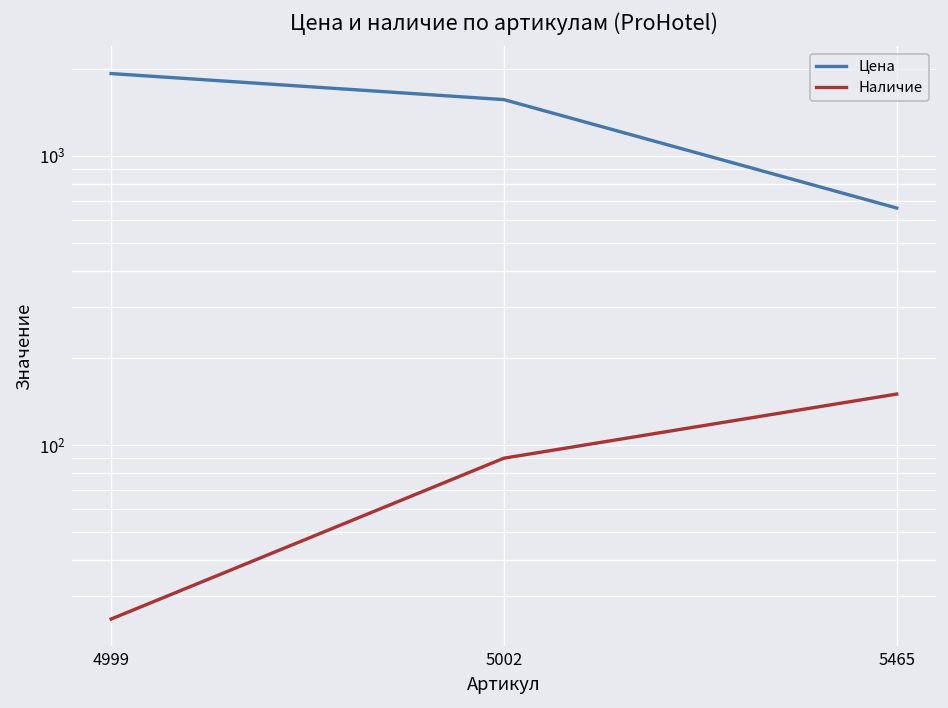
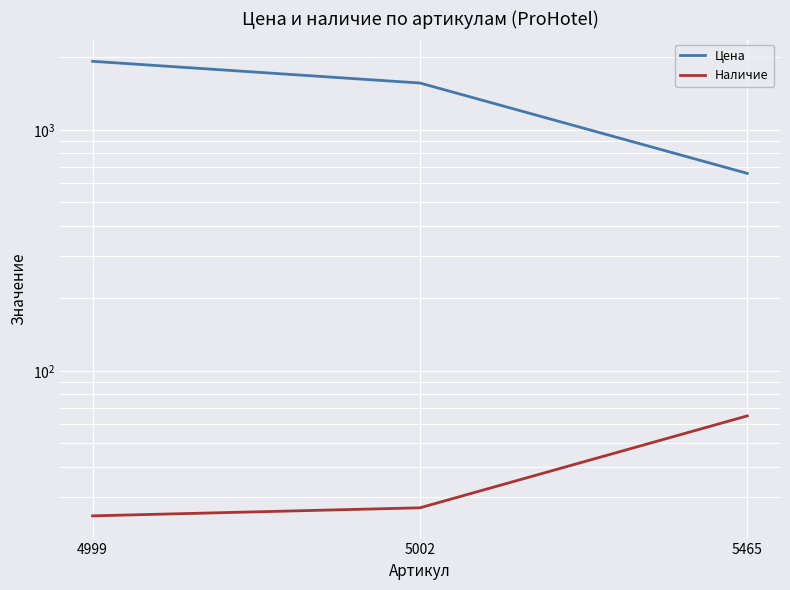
Наличие, 5002: 90 -> 27
Наличие, 5465: 150 -> 65
